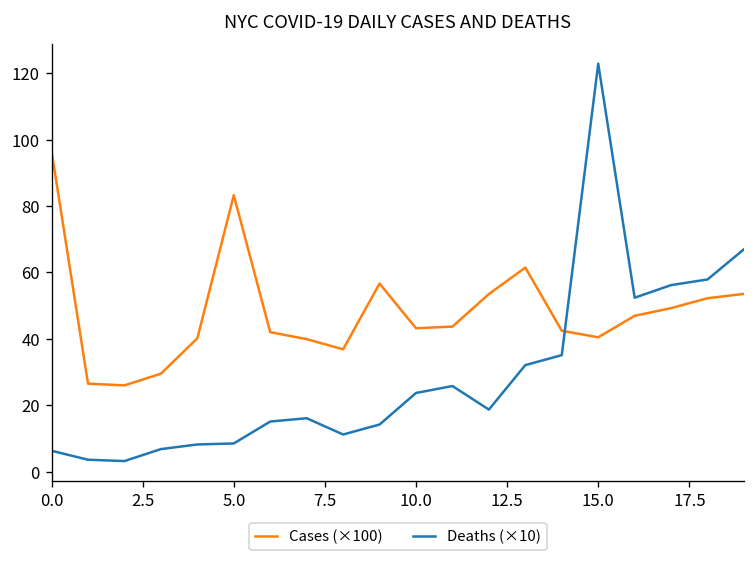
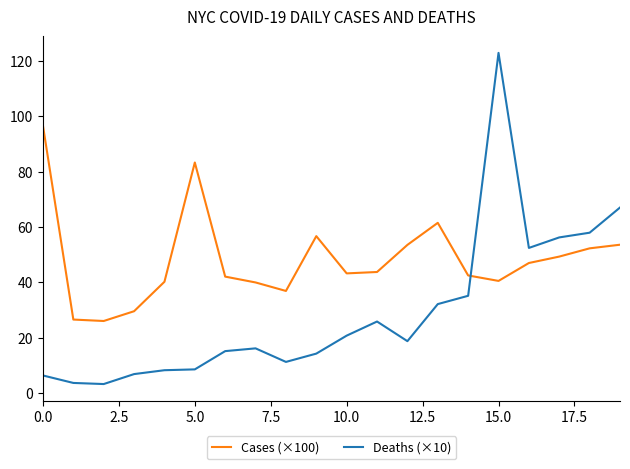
Deaths (×10), 10.0: 24 -> 21
